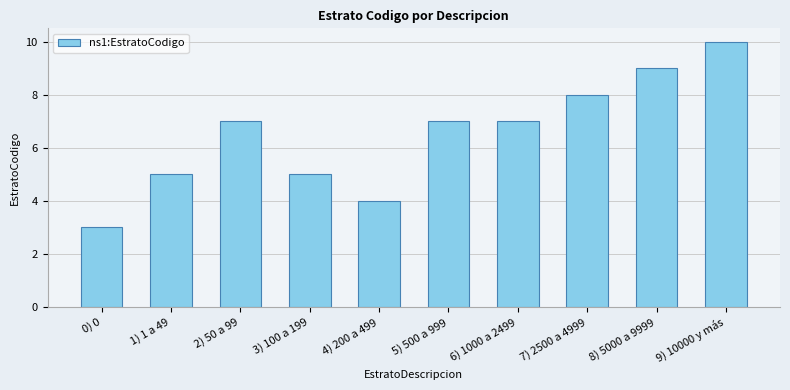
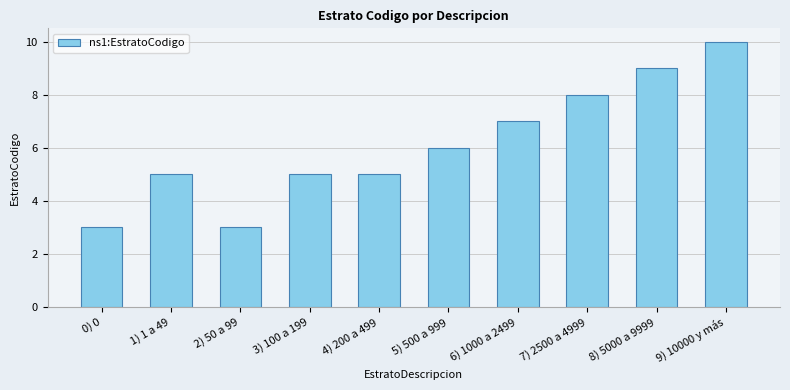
2) 50 a 99: 7 -> 3
4) 200 a 499: 4 -> 5
5) 500 a 999: 7 -> 6
